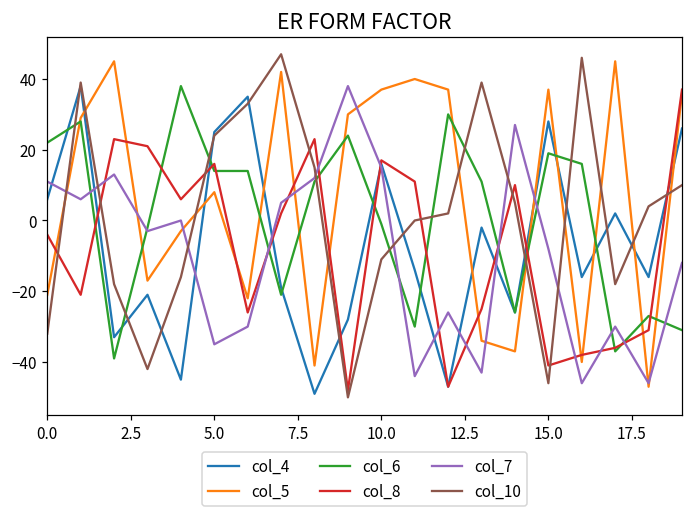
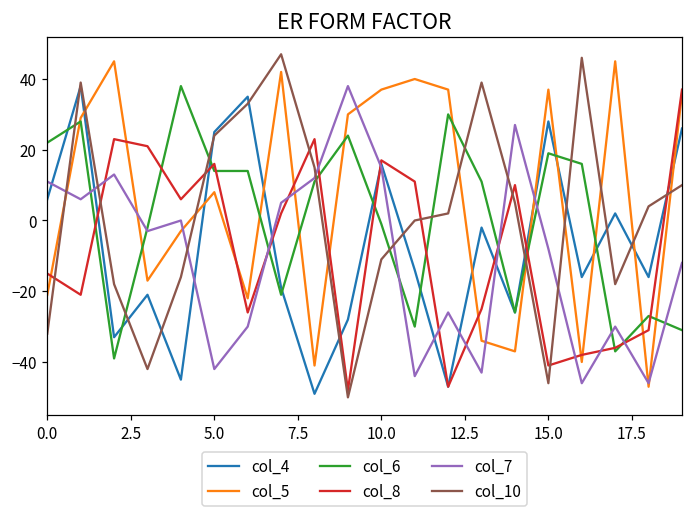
col_8, 0.0: -4 -> -15
col_7, 5.0: -35 -> -42
